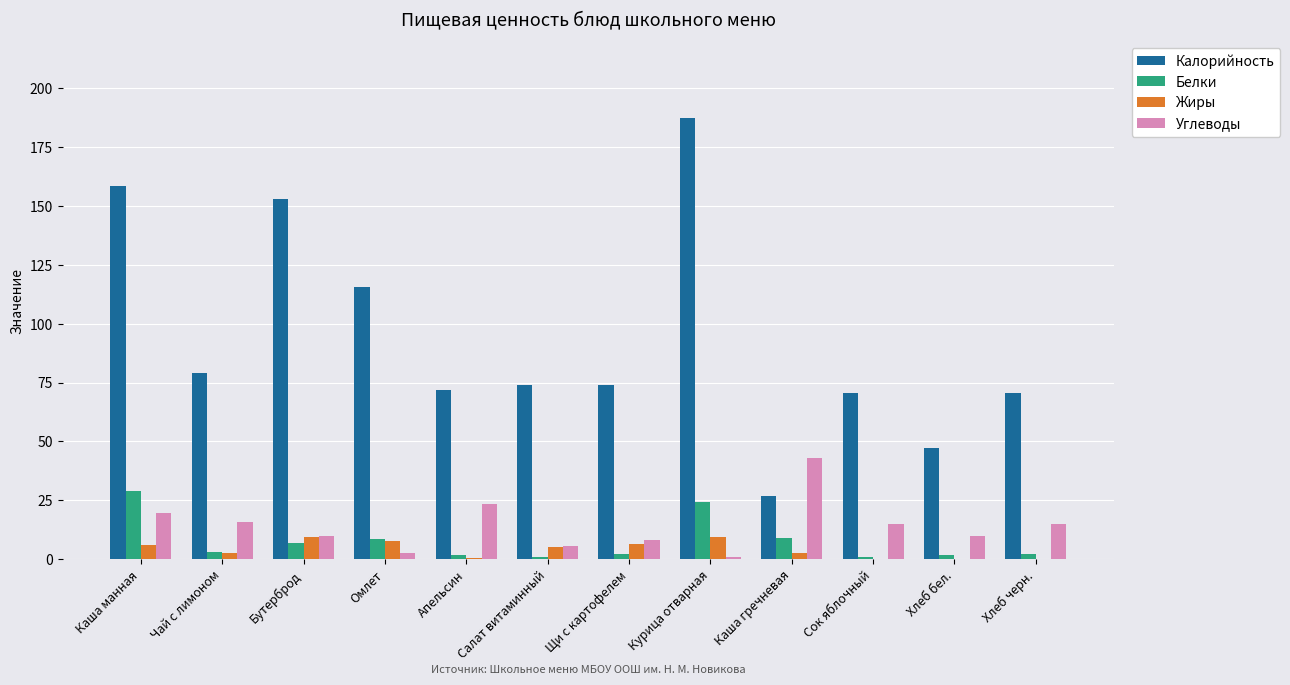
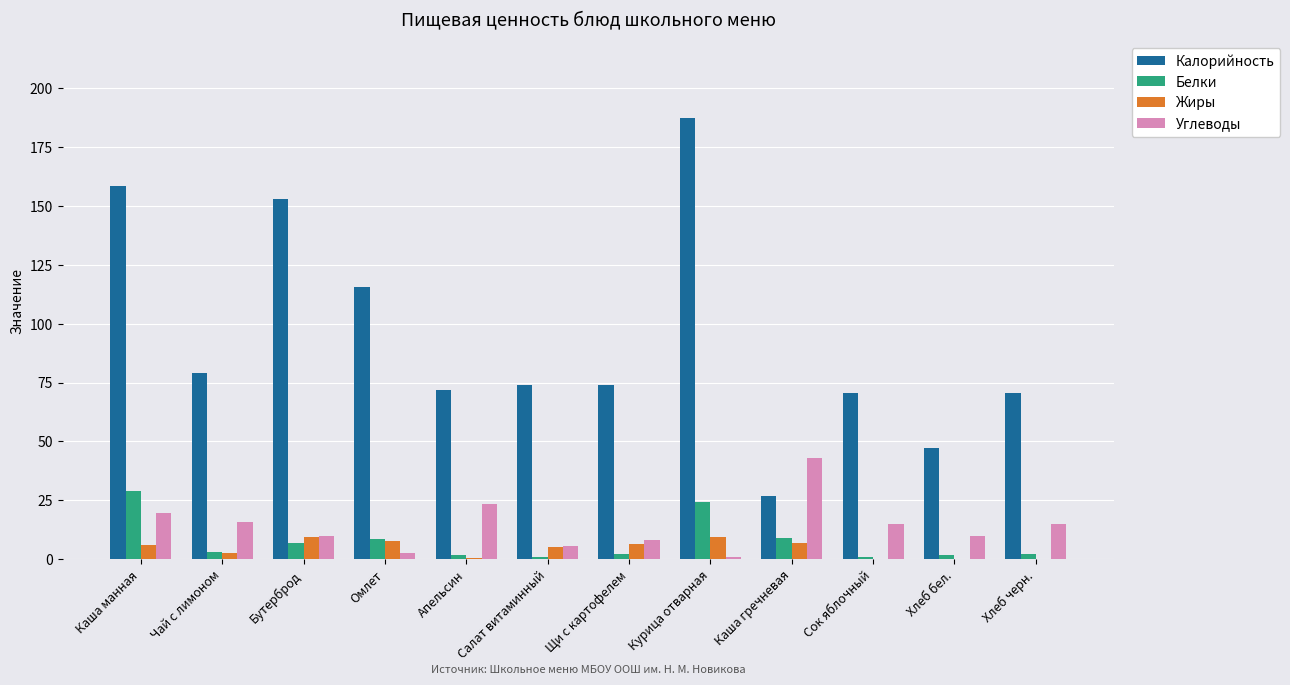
Жиры, Каша гречневая: 2 -> 7
